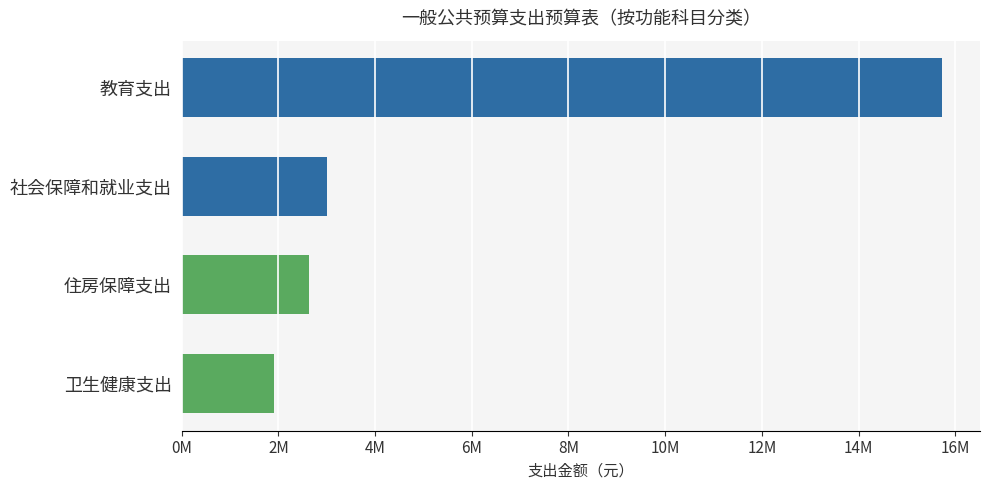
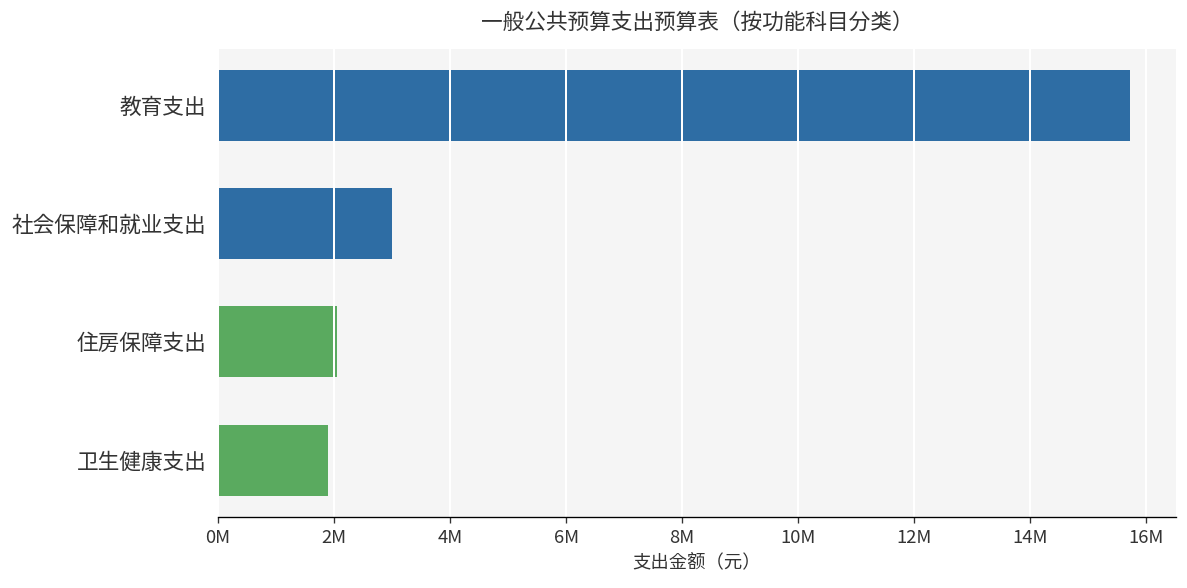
住房保障支出: 2600000 -> 2000000
